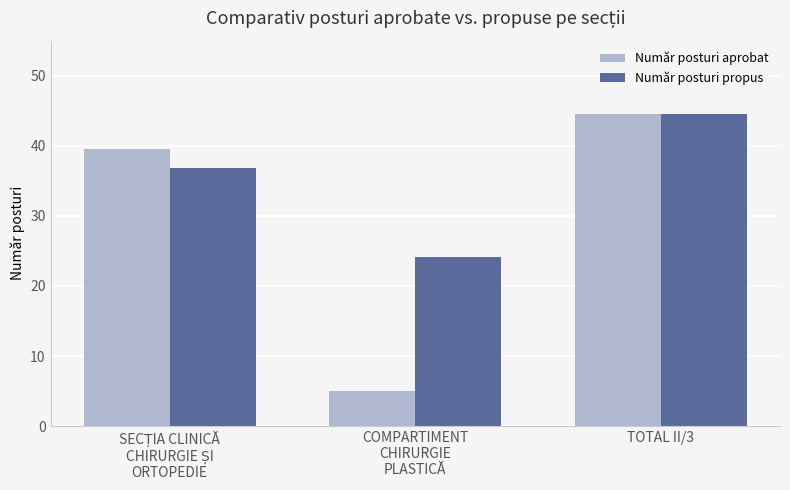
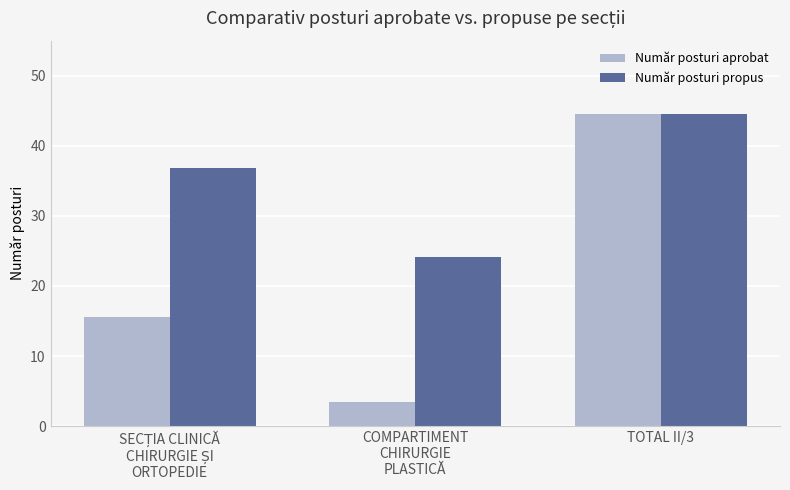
Număr posturi aprobat, SECȚIA CLINICĂ CHIRURGIE ȘI ORTOPEDIE: 40 -> 16
Număr posturi aprobat, COMPARTIMENT CHIRURGIE PLASTICĂ: 5 -> 3
